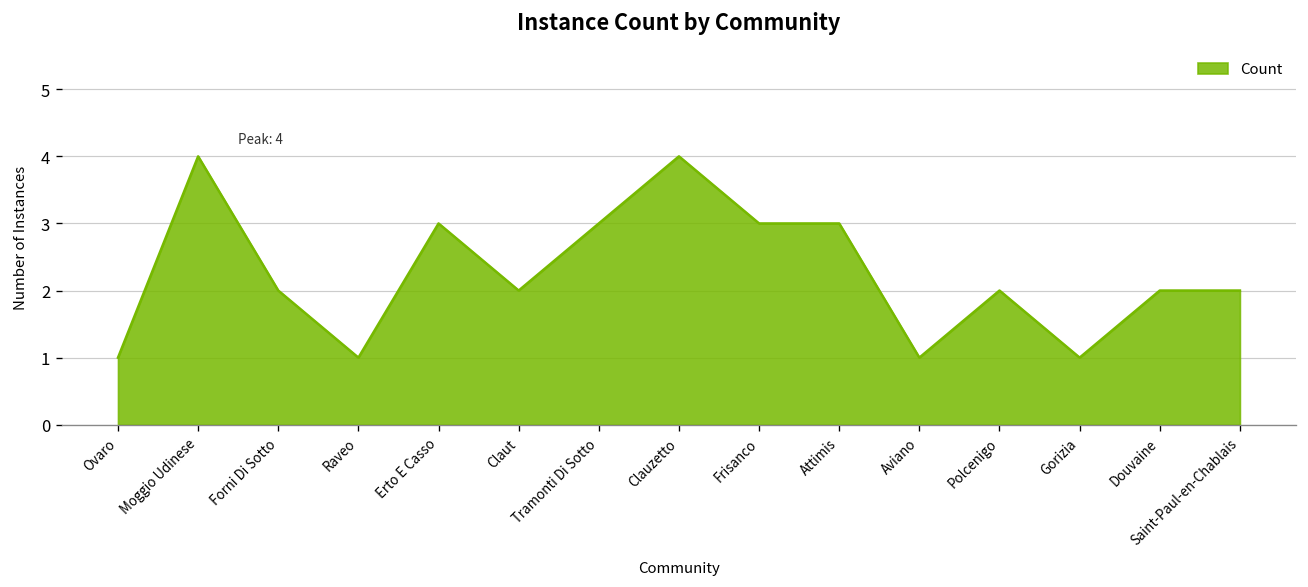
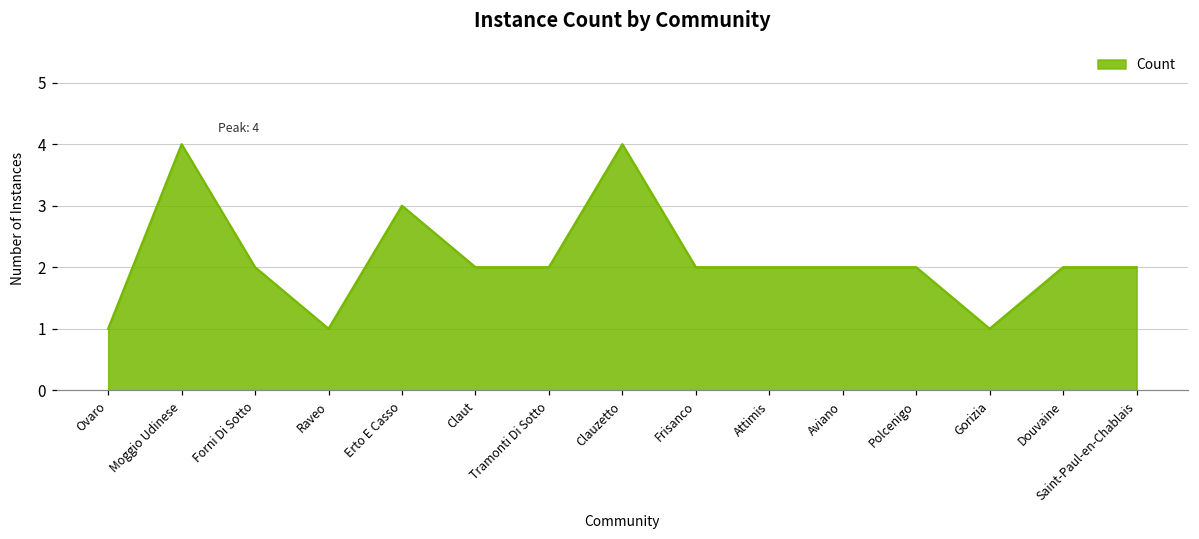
Tramonti Di Sotto: 3 -> 2
Frisanco: 3 -> 2
Attimis: 3 -> 2
Aviano: 1 -> 2
